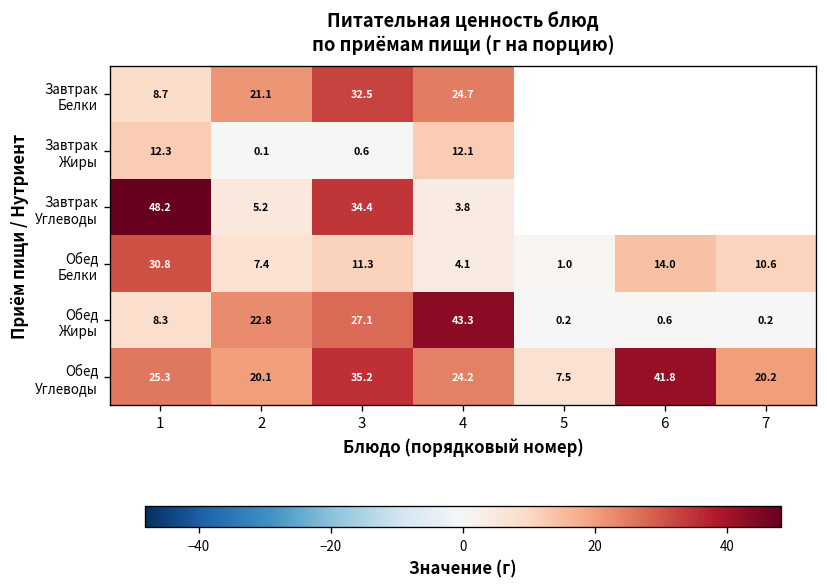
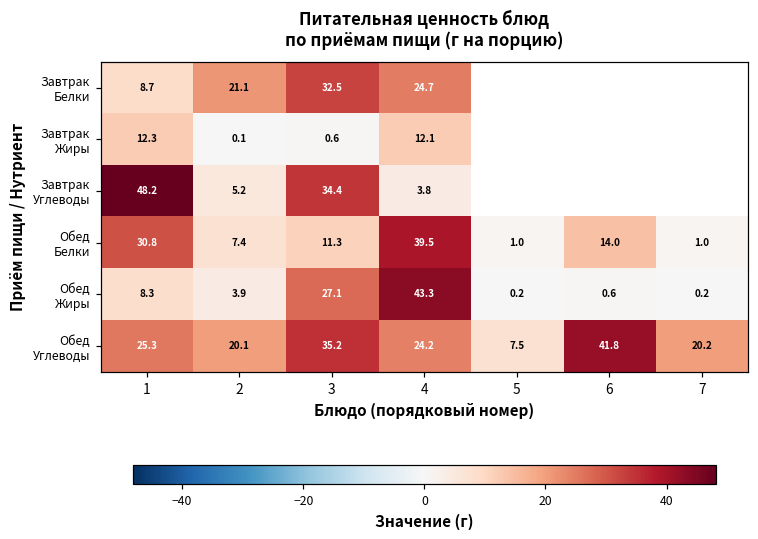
Обед Белки, 4: 4.1 -> 39.5
Обед Белки, 7: 10.6 -> 1.0
Обед Жиры, 2: 22.8 -> 3.9
